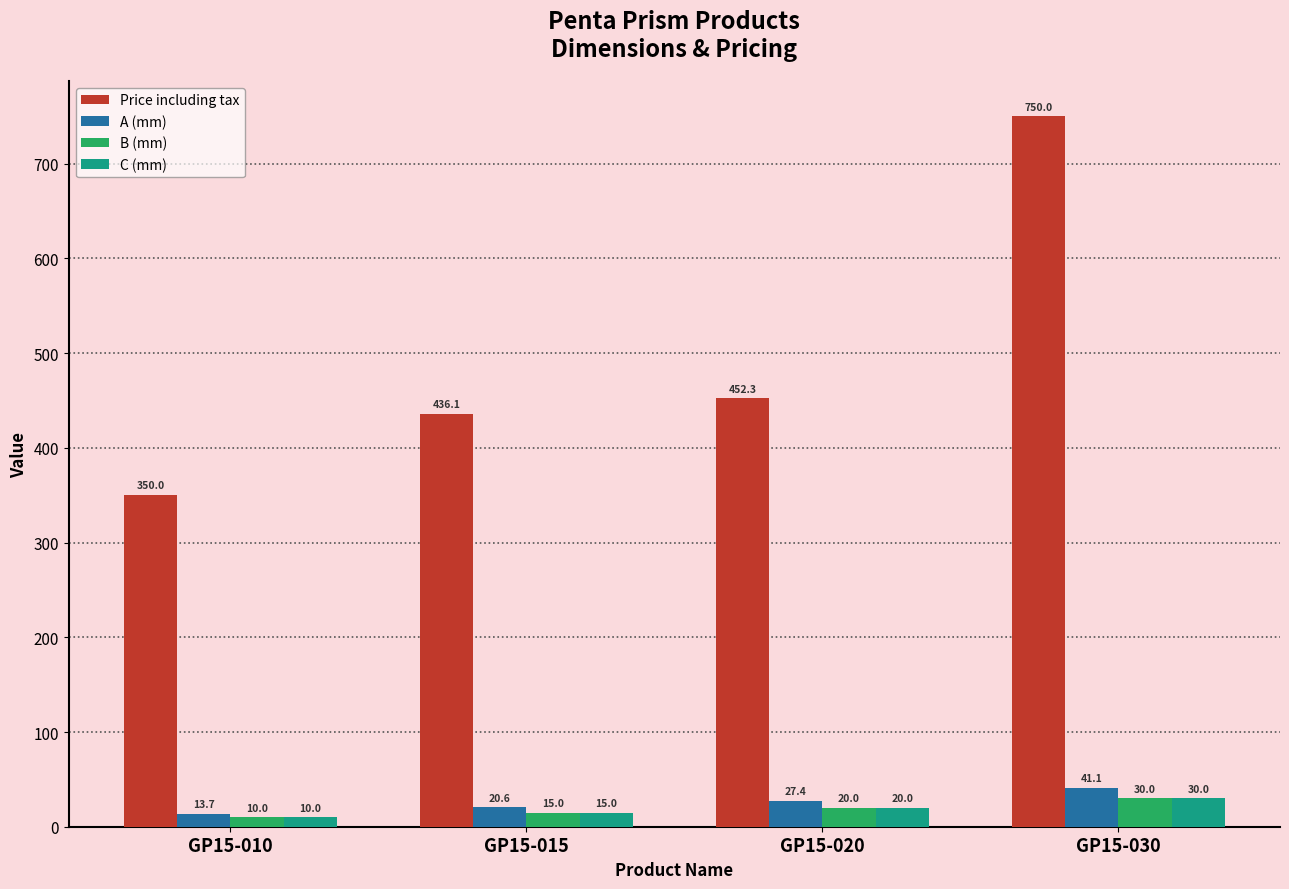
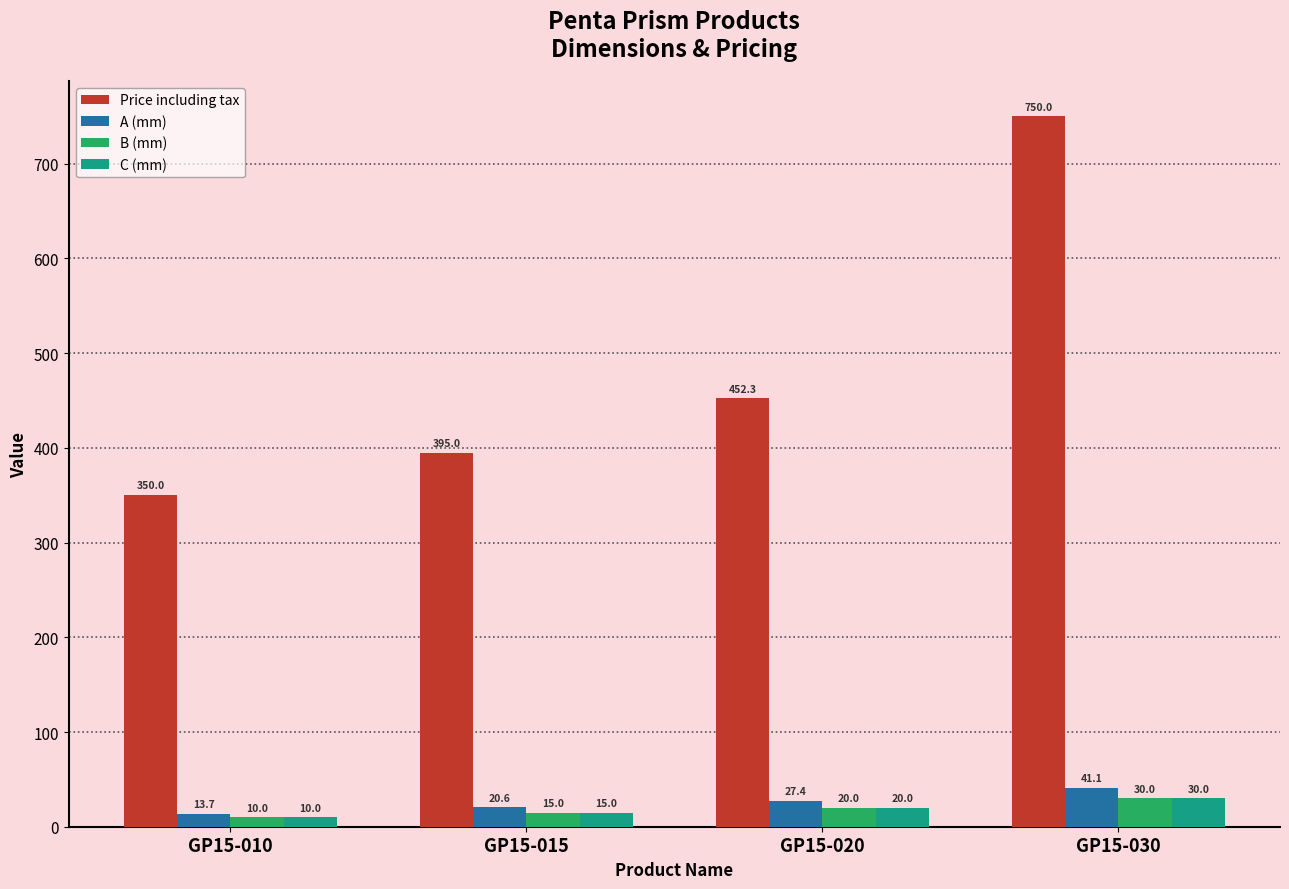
Price including tax, GP15-015: 436.1 -> 395.0
